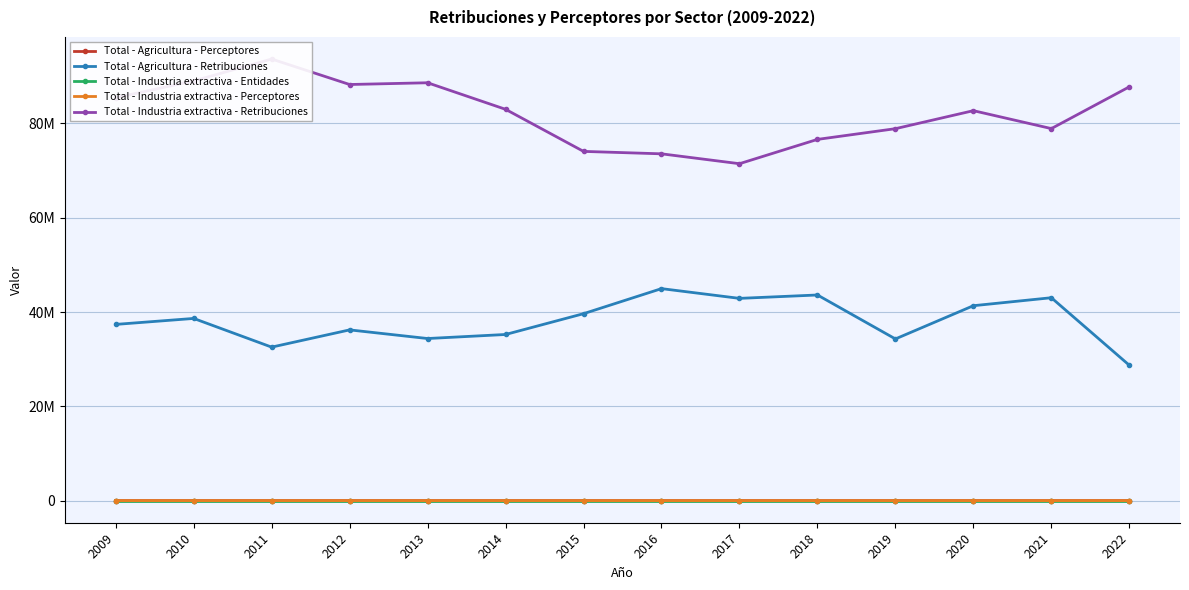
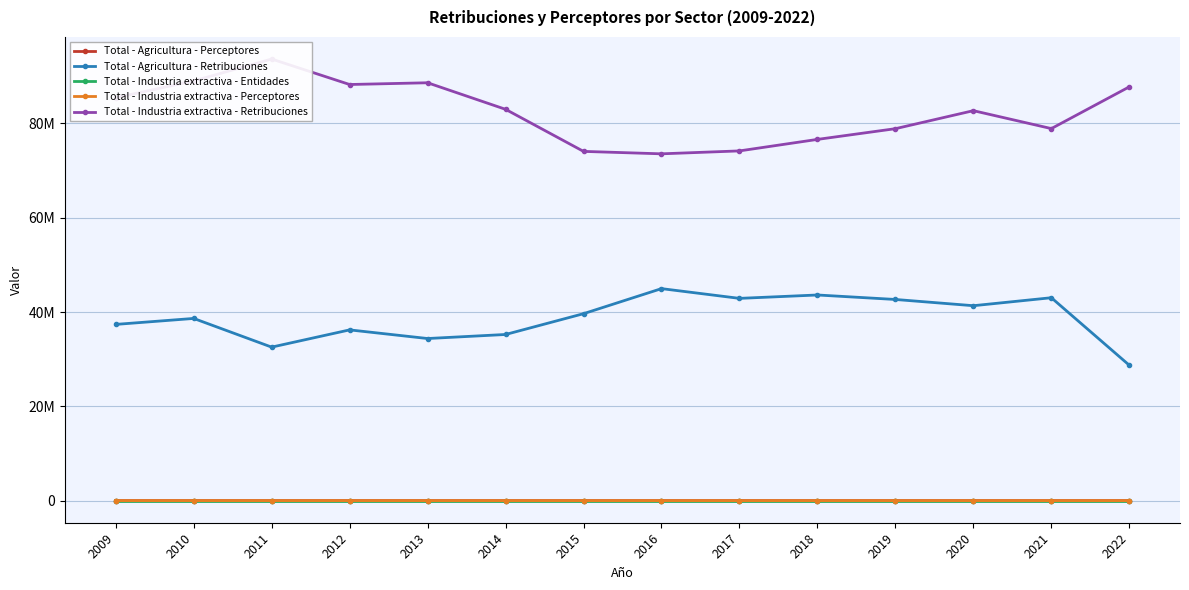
Total - Industria extractiva - Retribuciones, 2017: 71000000 -> 74000000
Total - Agricultura - Retribuciones, 2019: 34000000 -> 43000000
